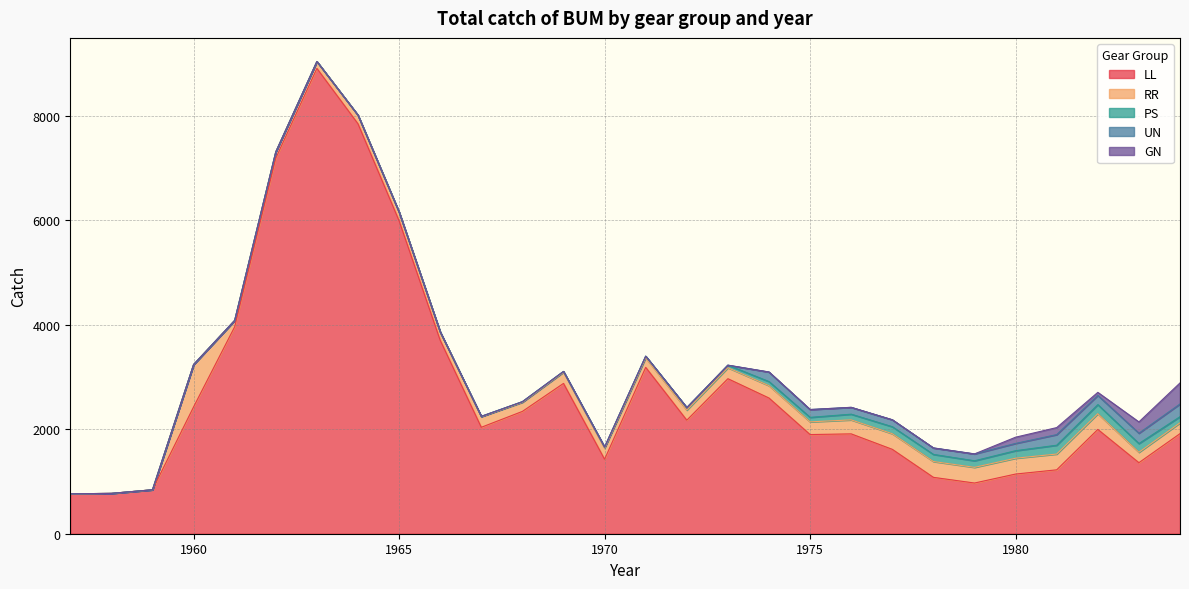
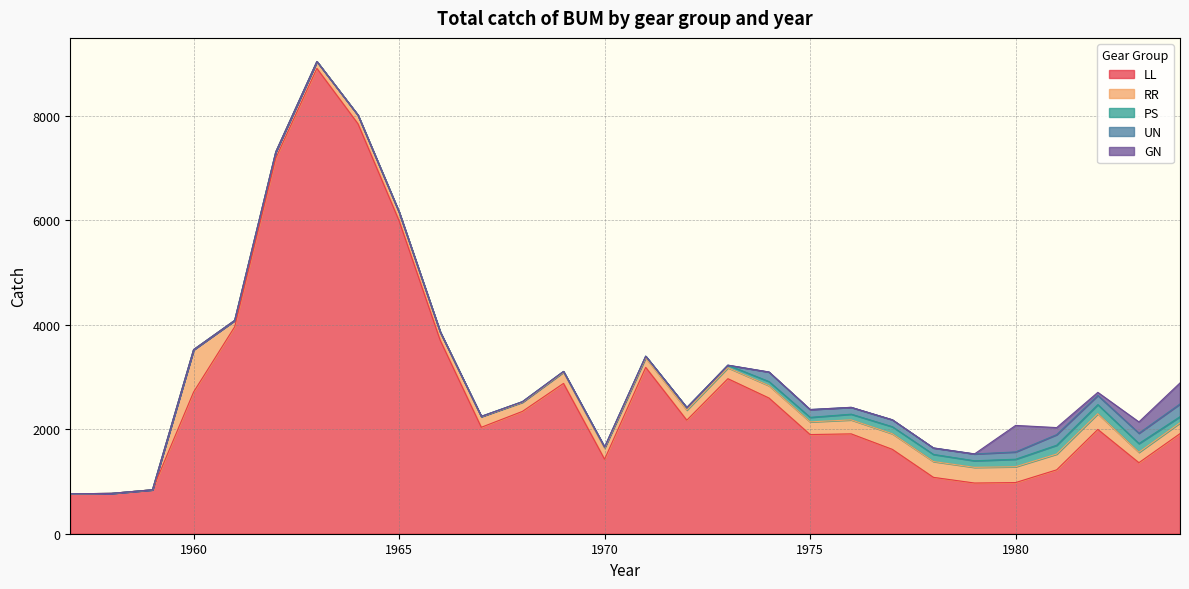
LL, 1960: 2400 -> 2700
LL, 1980: 1100 -> 1000
GN, 1980: 100 -> 500
